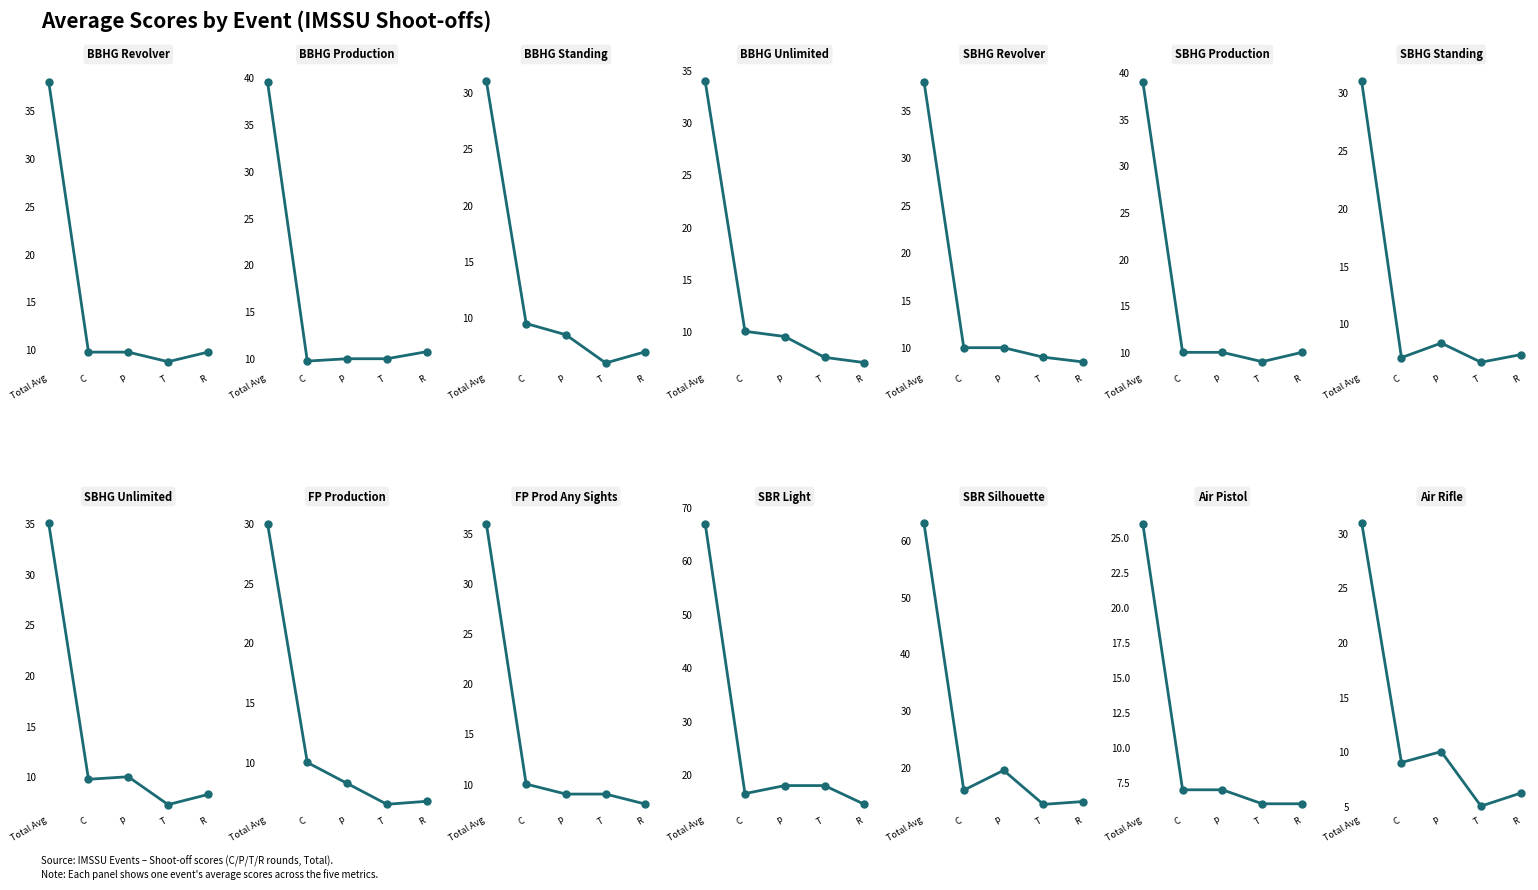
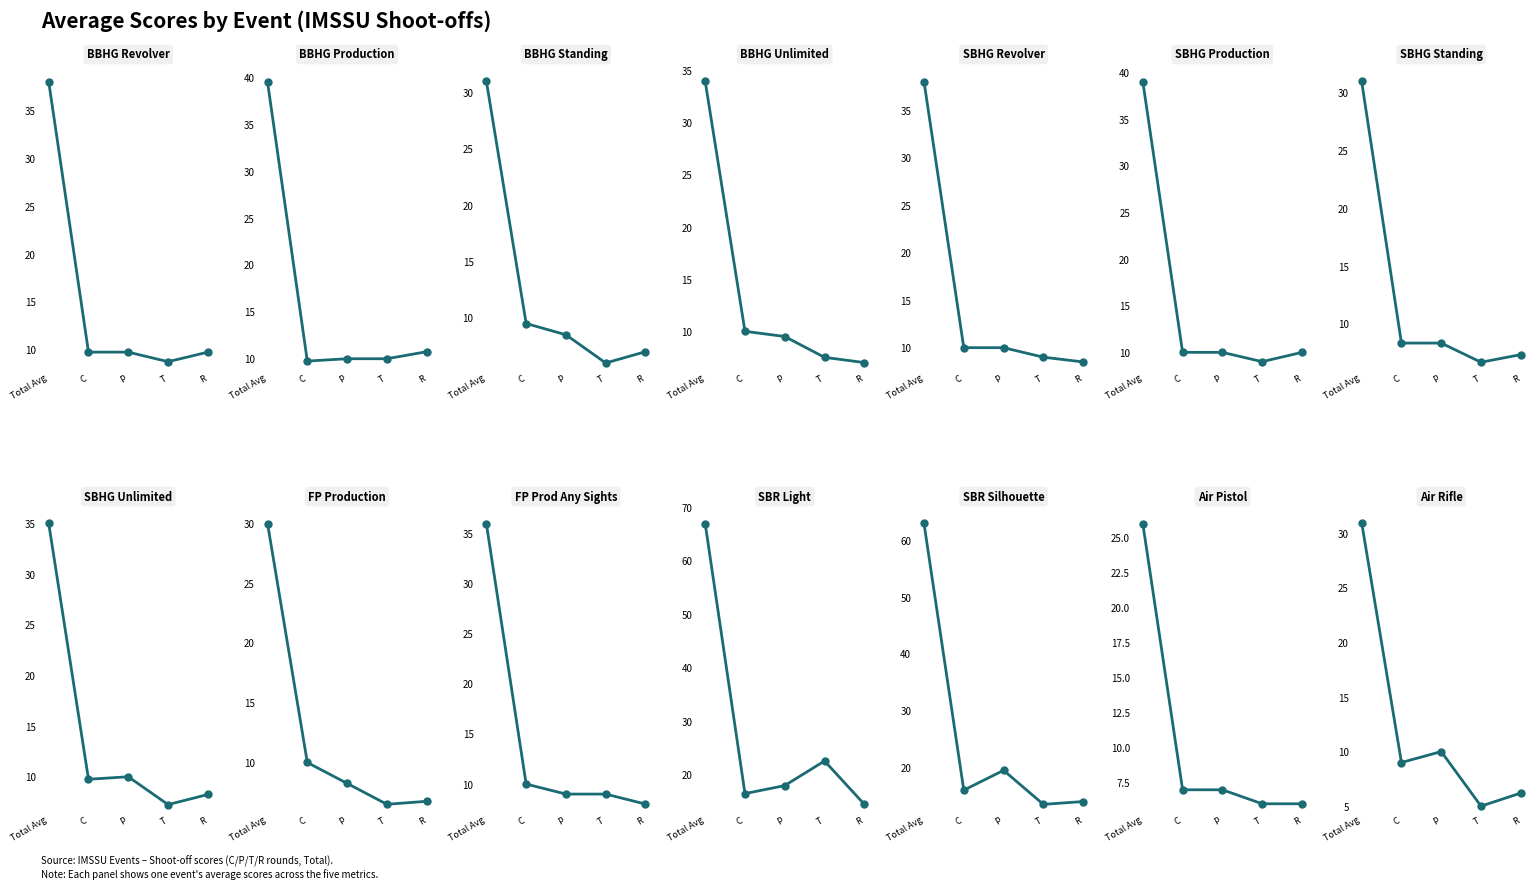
SBHG Standing, C: 7.1 -> 8.3
SBR Light, T: 18 -> 23
